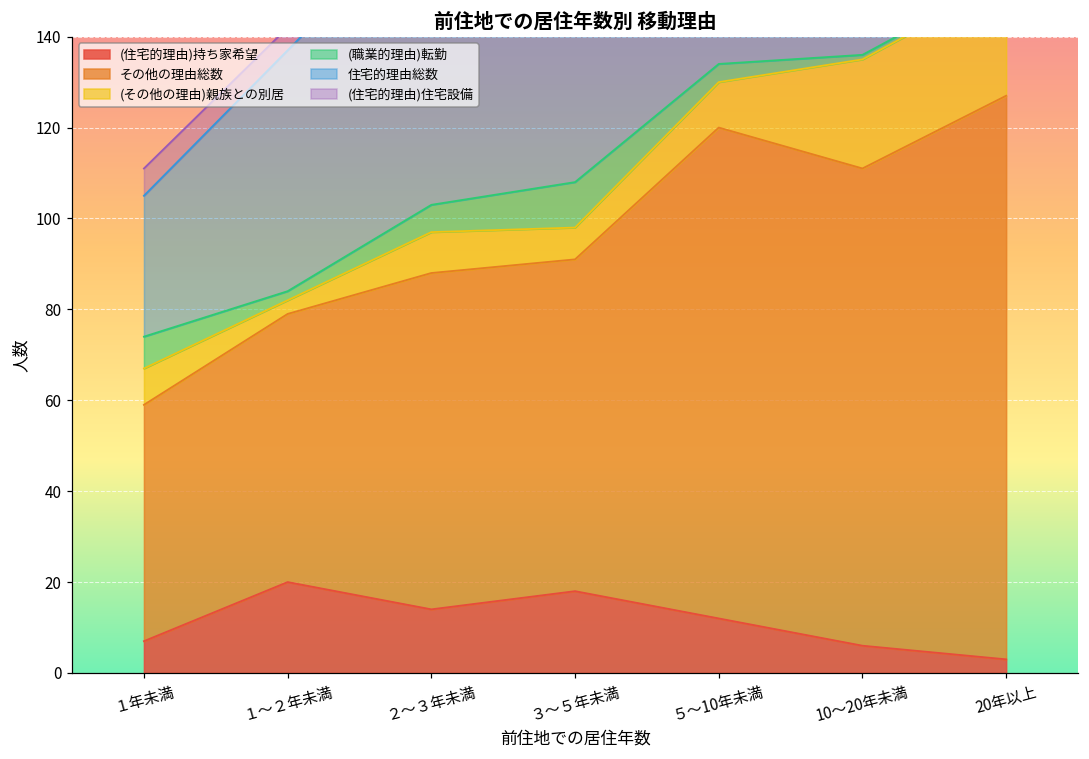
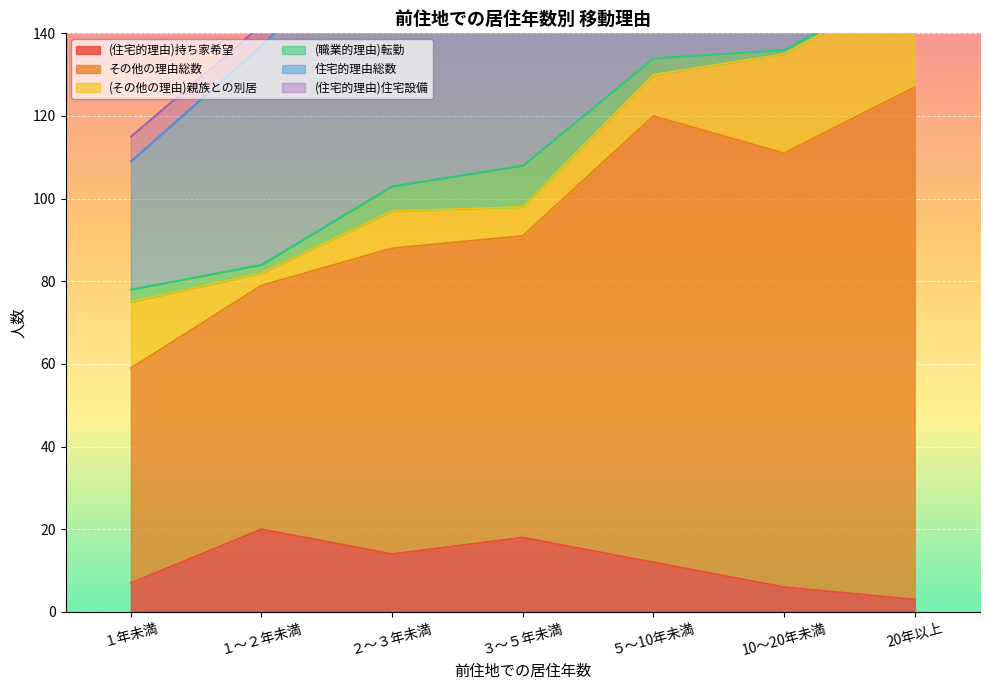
(その他の理由)親族との別居, １年未満: 8 -> 16
(職業的理由)転勤, １年未満: 7 -> 3
